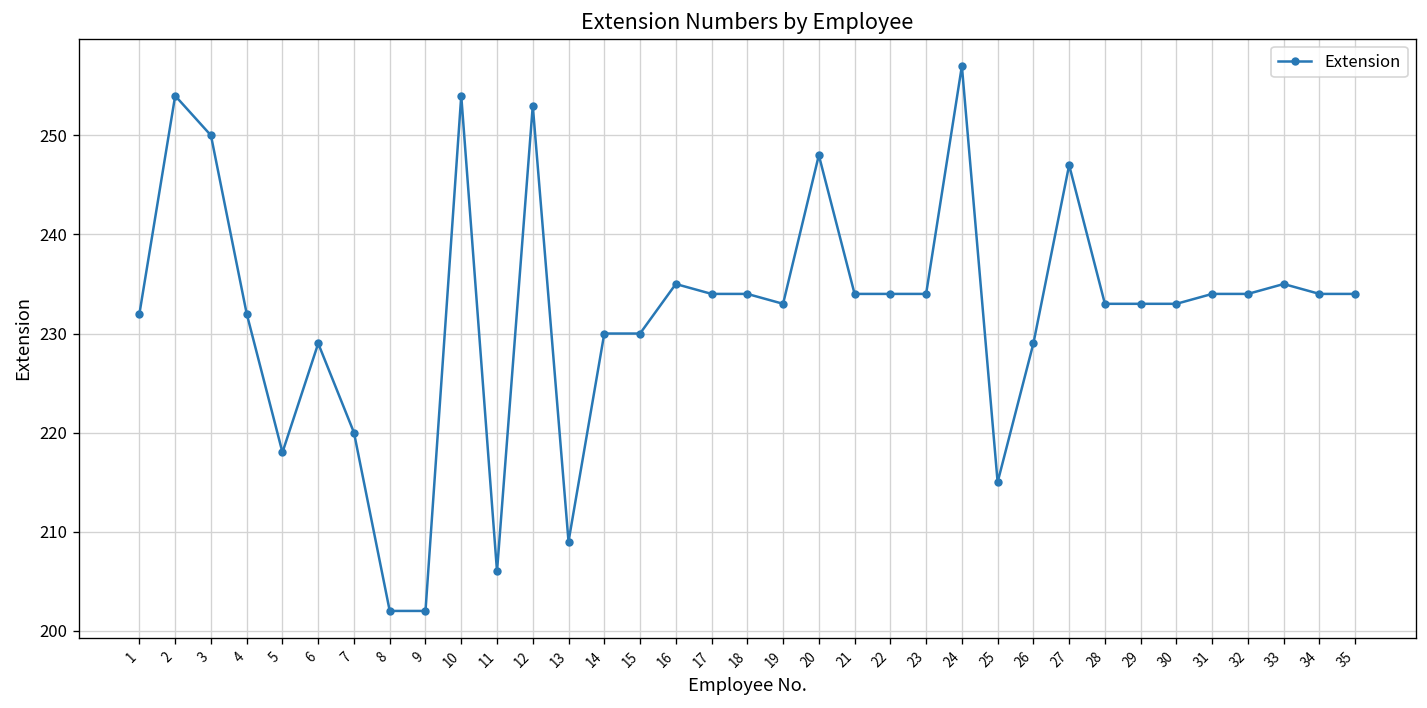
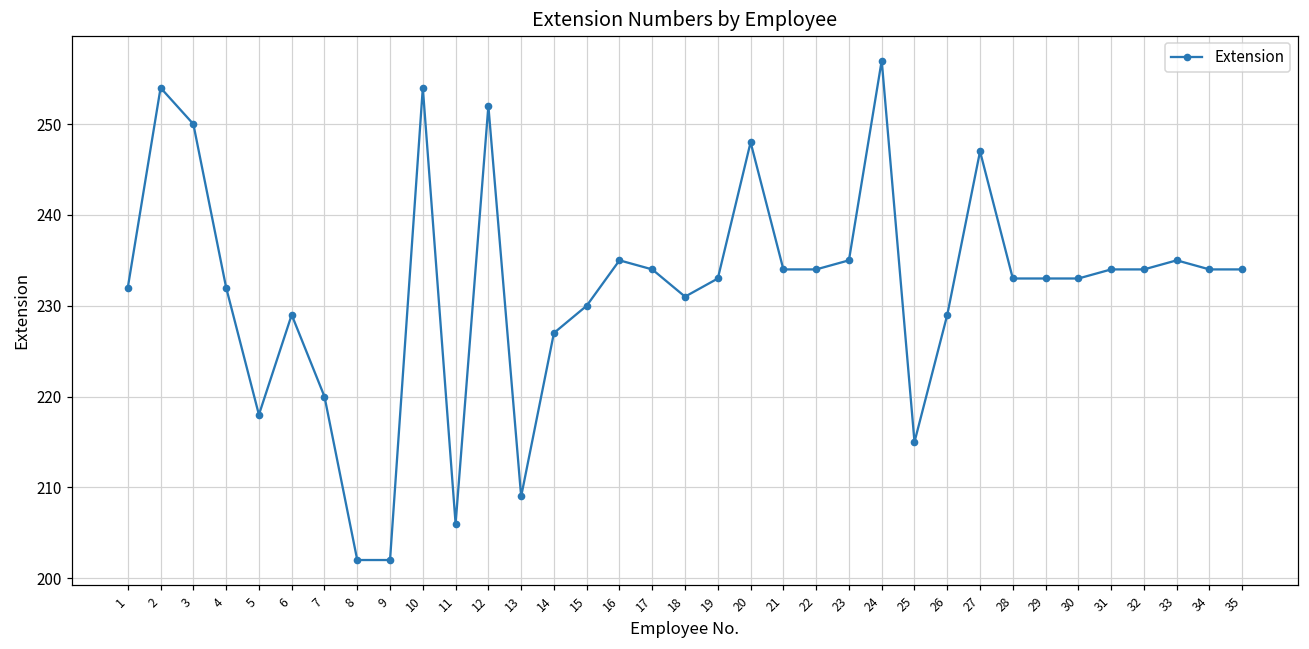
12: 253 -> 252
14: 230 -> 227
18: 234 -> 231
23: 234 -> 235
